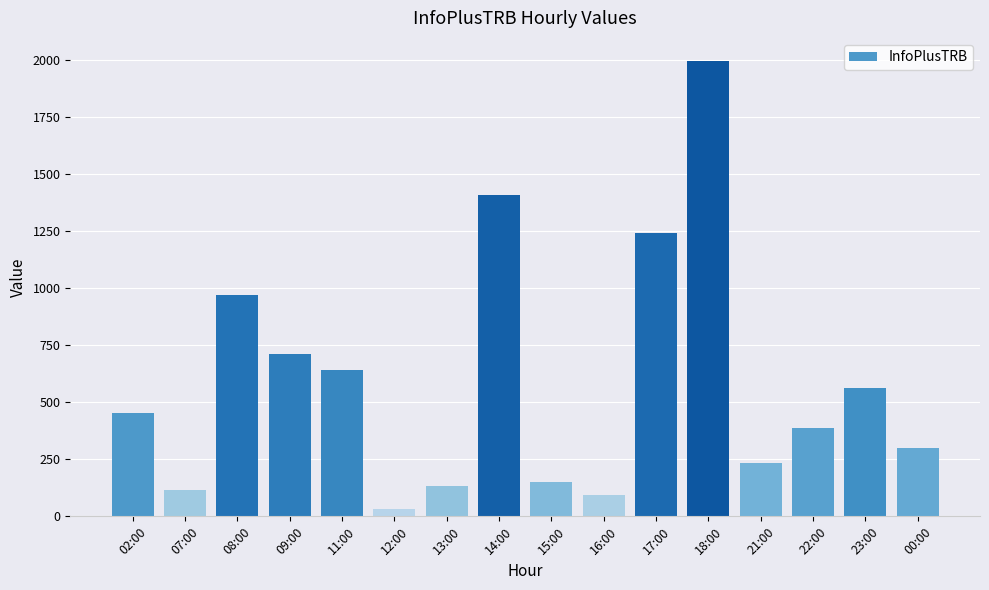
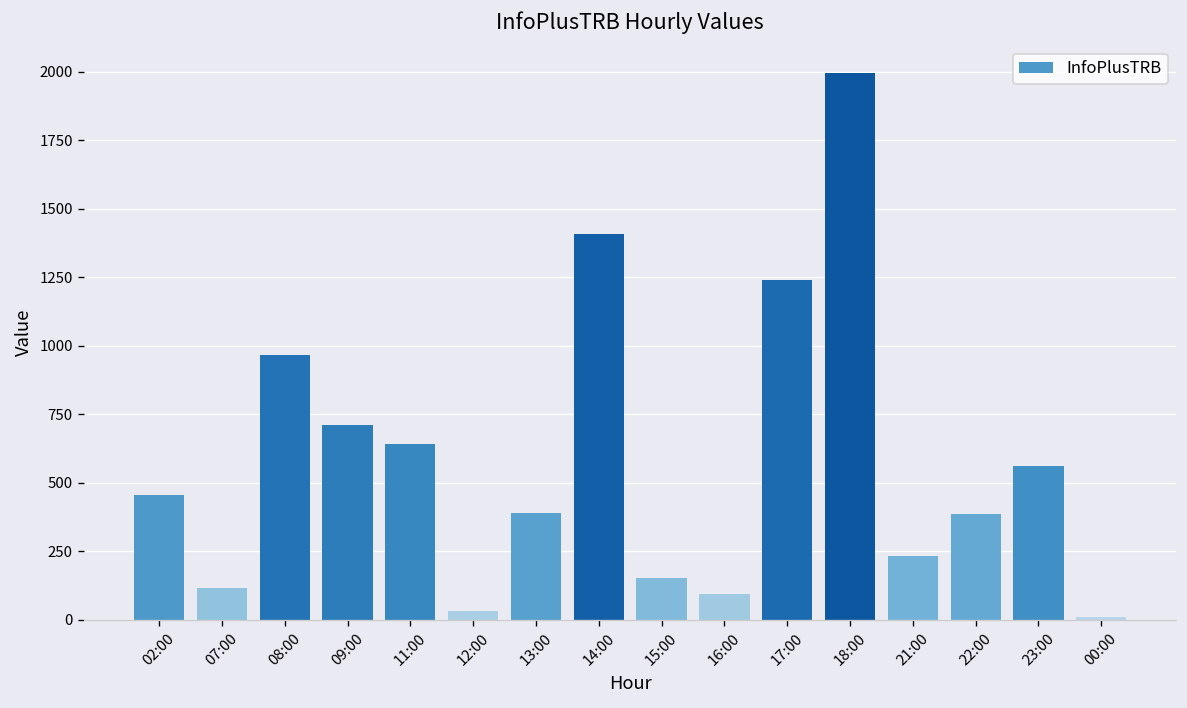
13:00: 130 -> 390
00:00: 300 -> 10
